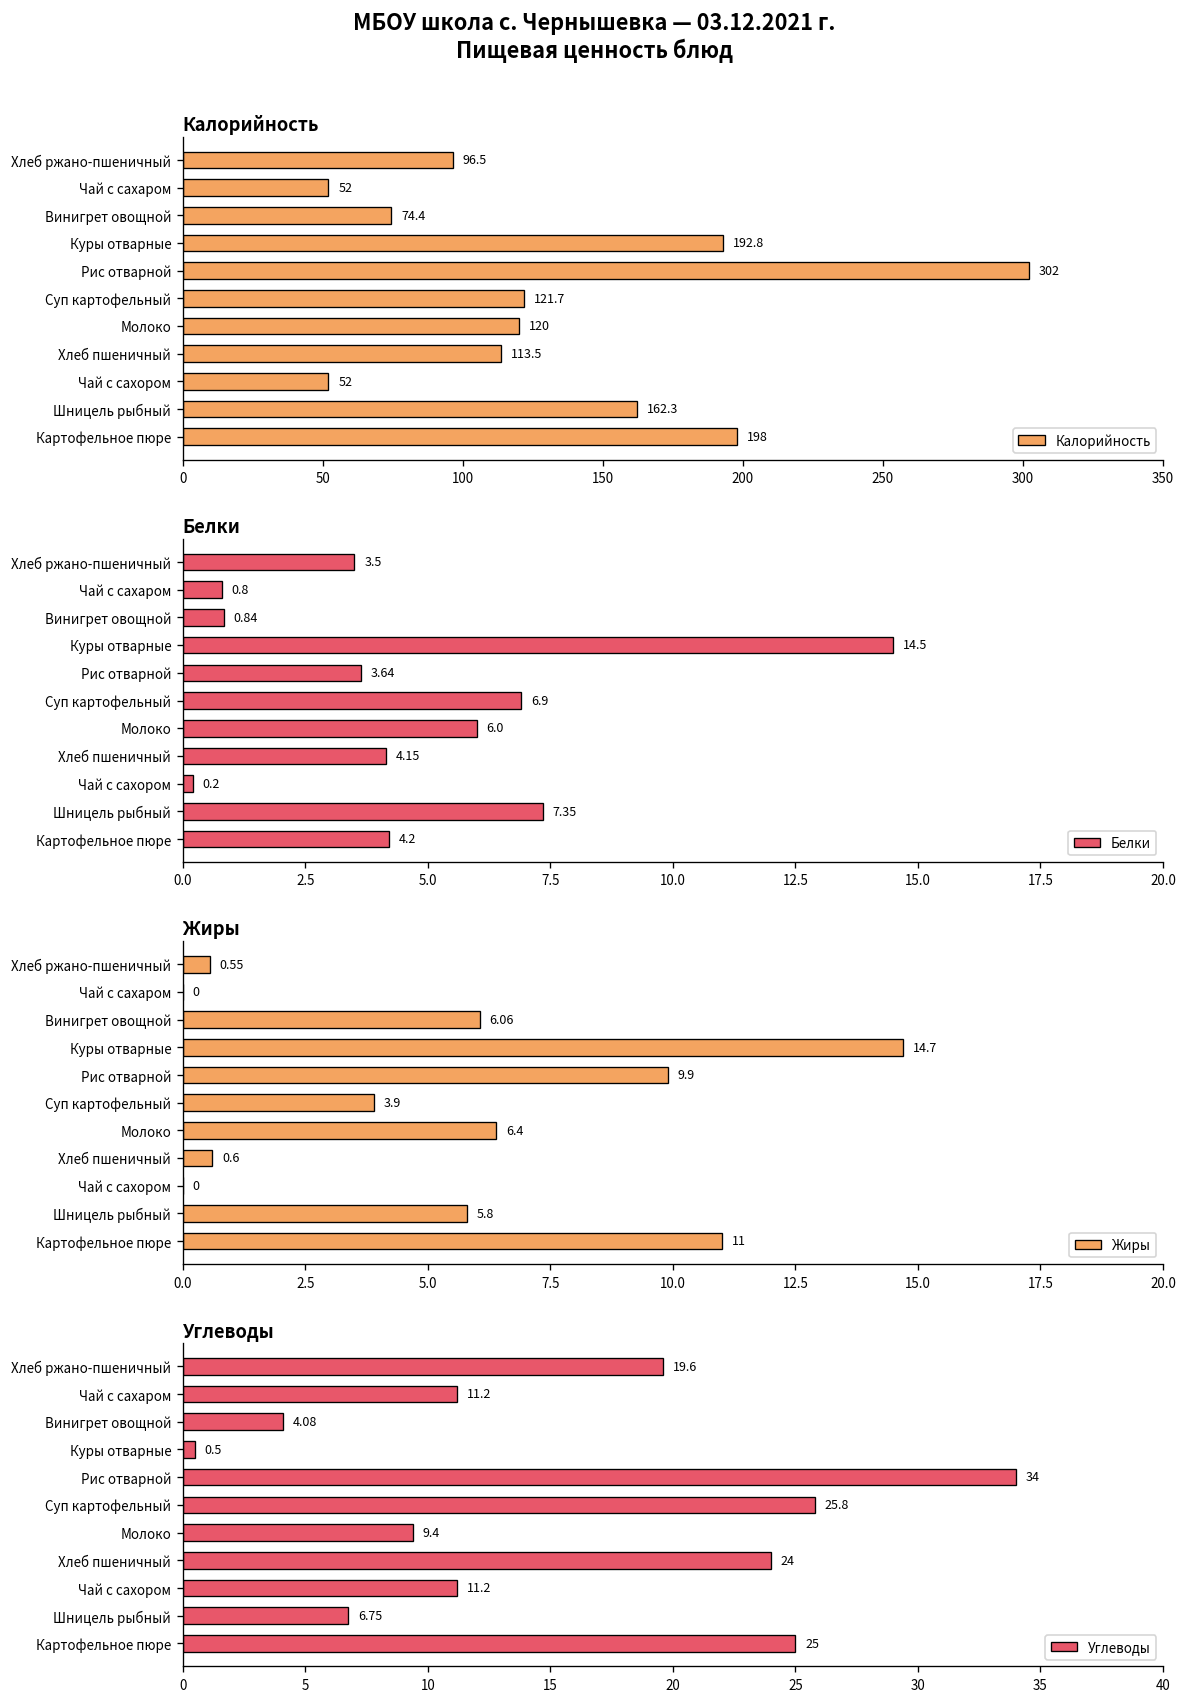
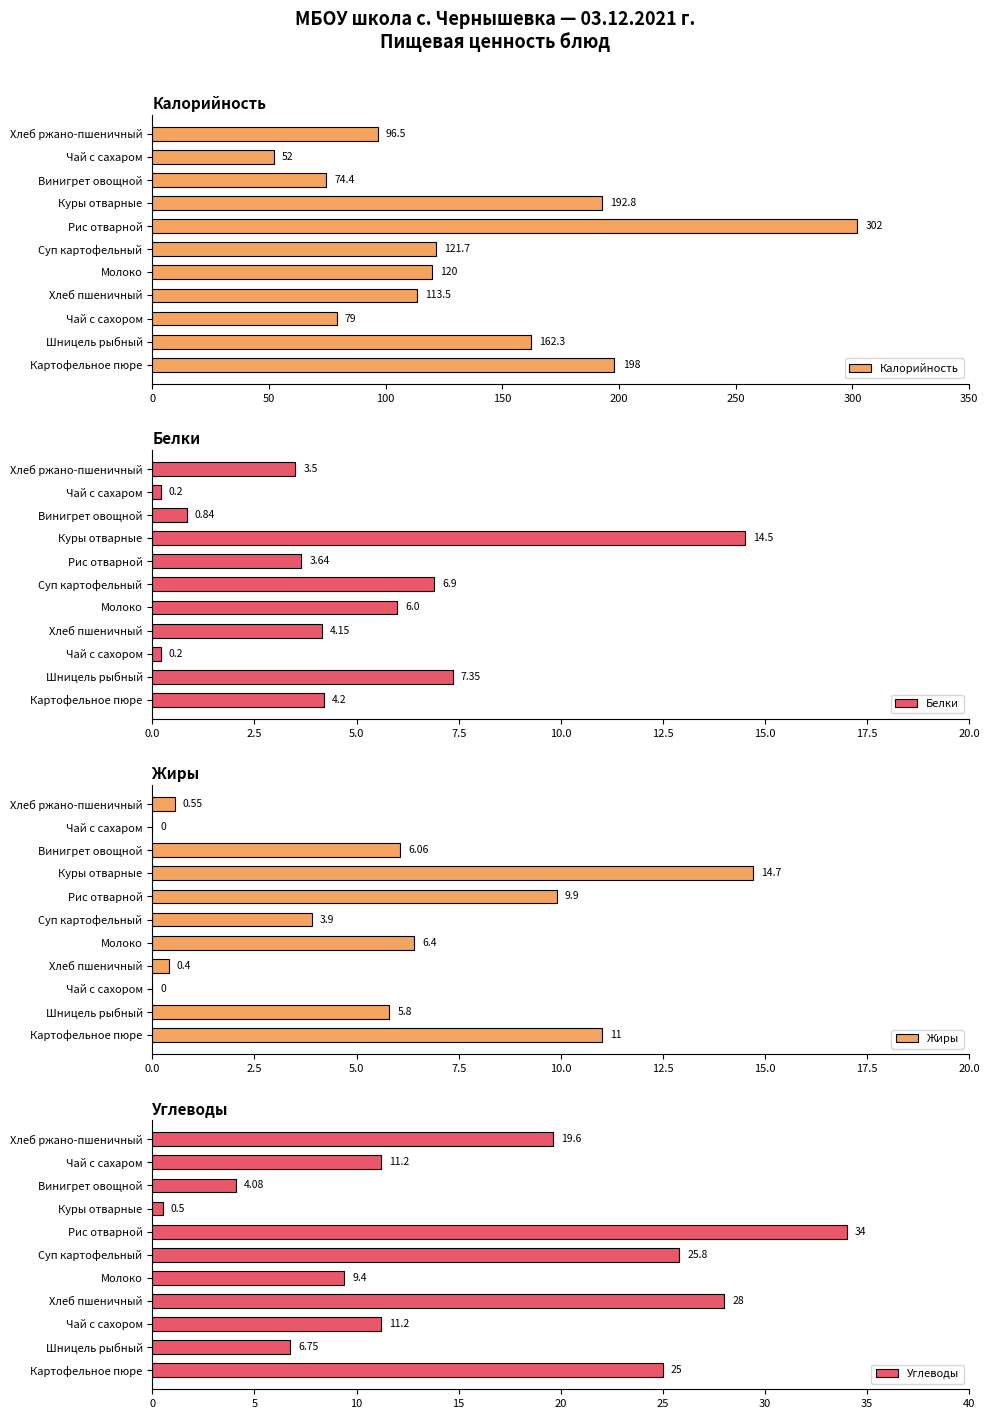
Калорийность, Чай с сахором: 52 -> 79
Белки, Чай с сахаром: 0.8 -> 0.2
Жиры, Хлеб пшеничный: 0.6 -> 0.4
Углеводы, Хлеб пшеничный: 24 -> 28
